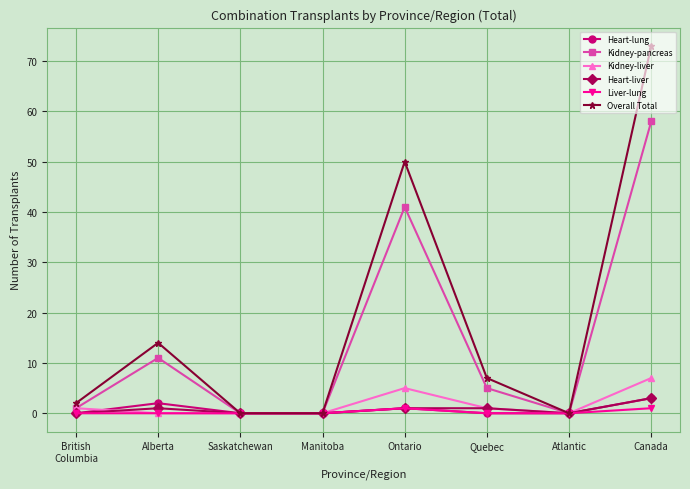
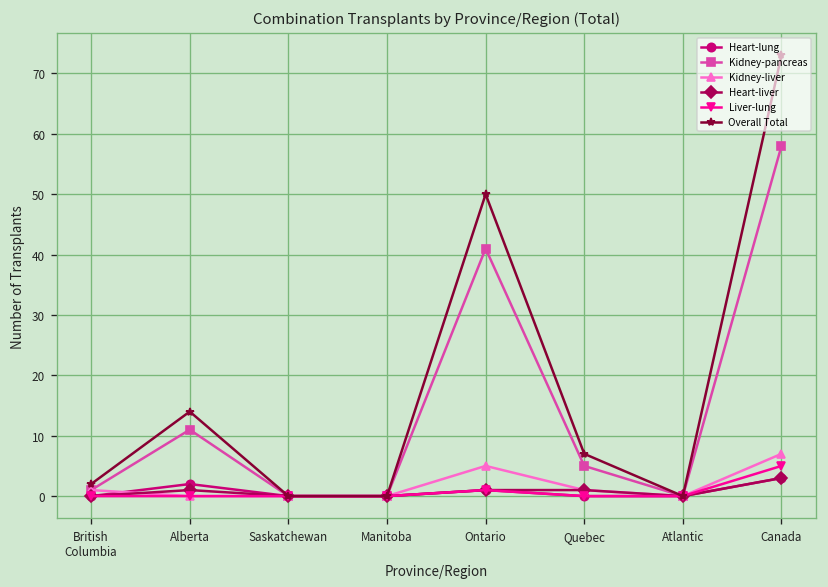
Liver-lung, Canada: 1 -> 5
